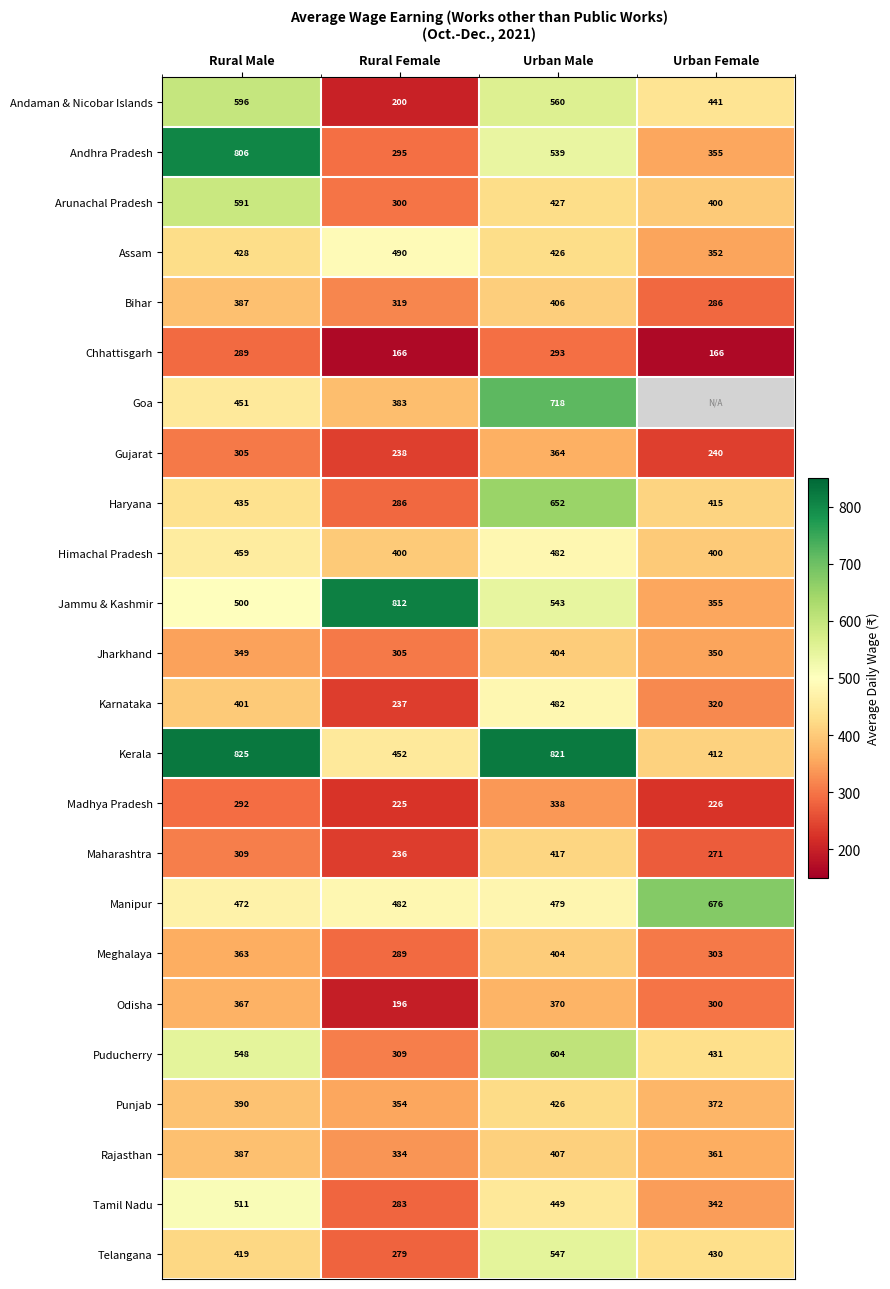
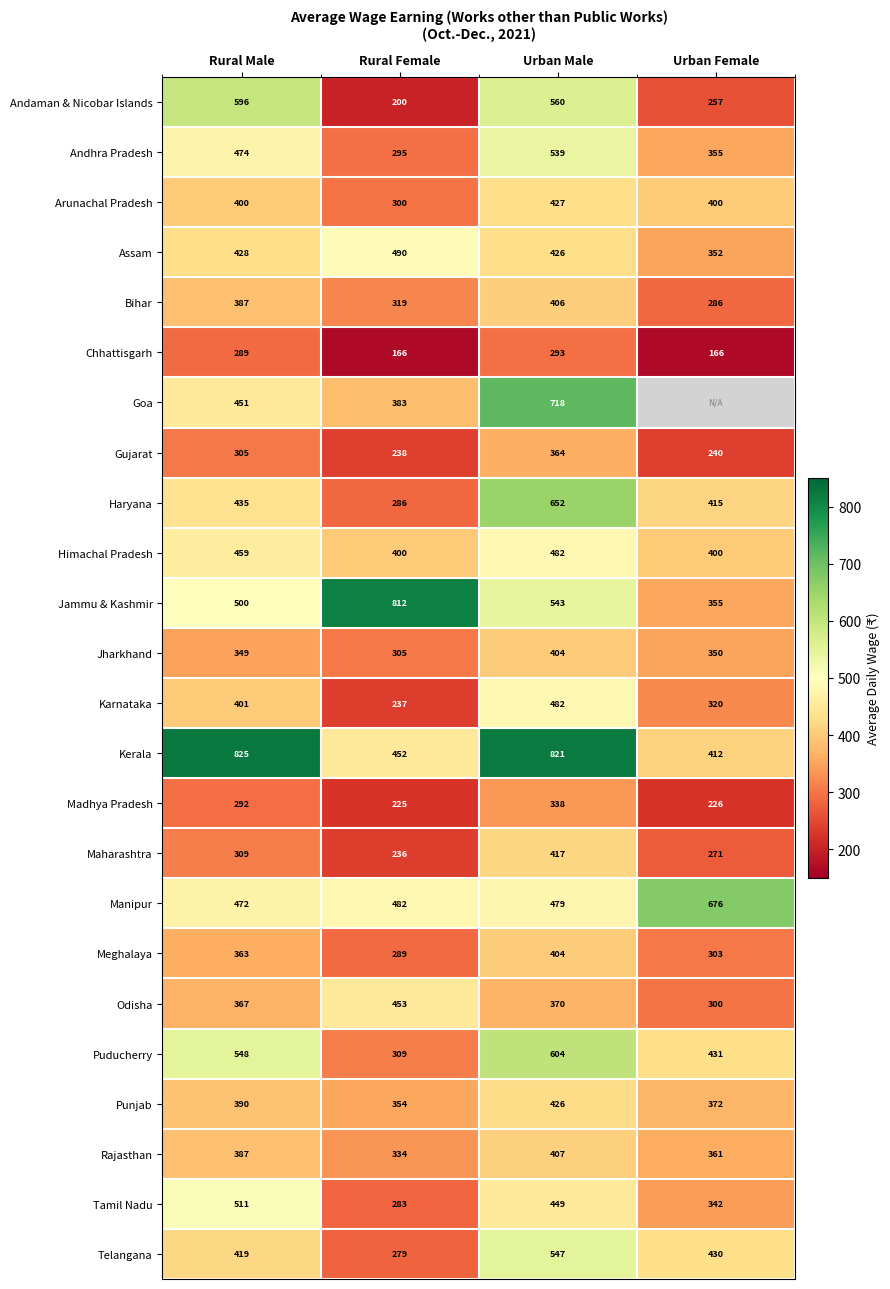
Andaman & Nicobar Islands, Urban Female: 441 -> 257
Andhra Pradesh, Rural Male: 806 -> 474
Arunachal Pradesh, Rural Male: 591 -> 400
Odisha, Rural Female: 196 -> 453
